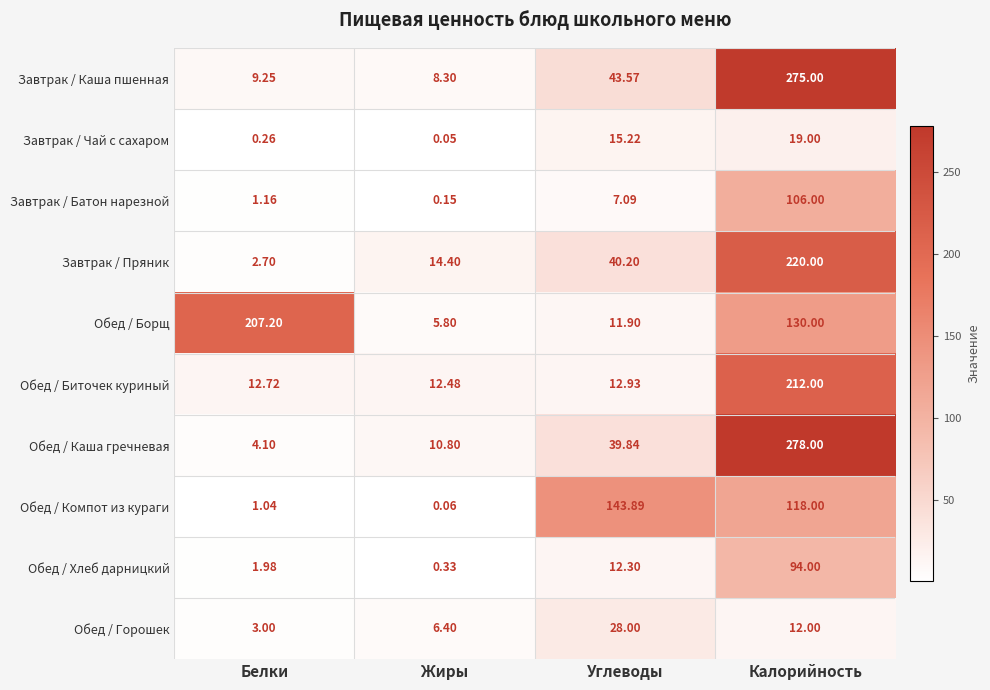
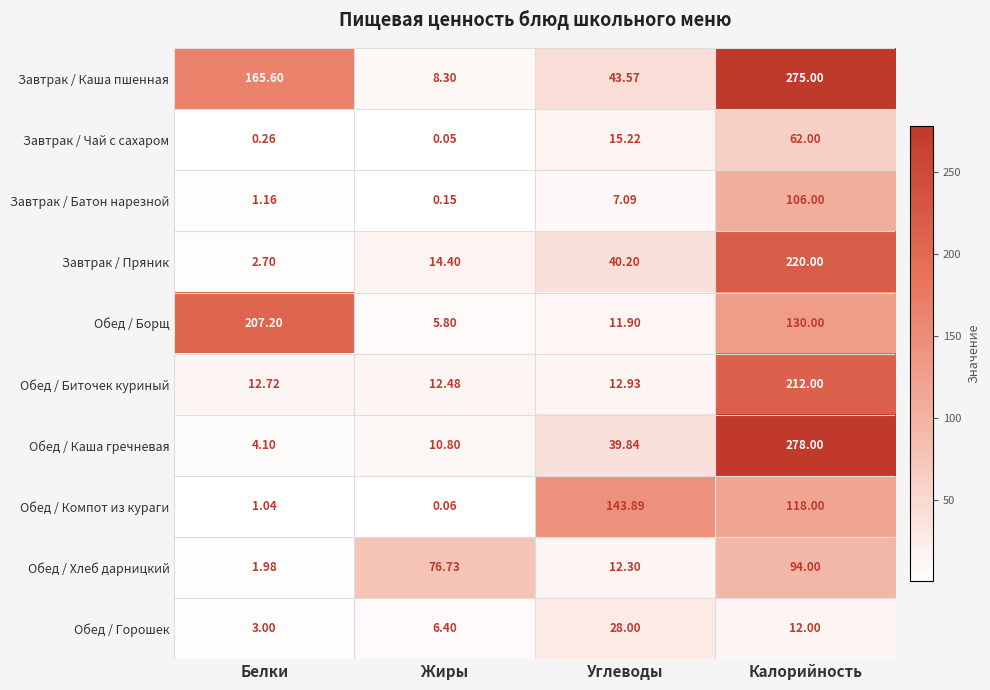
Завтрак / Каша пшенная, Белки: 9.25 -> 165.60
Завтрак / Чай с сахаром, Калорийность: 19.00 -> 62.00
Обед / Хлеб дарницкий, Жиры: 0.33 -> 76.73
